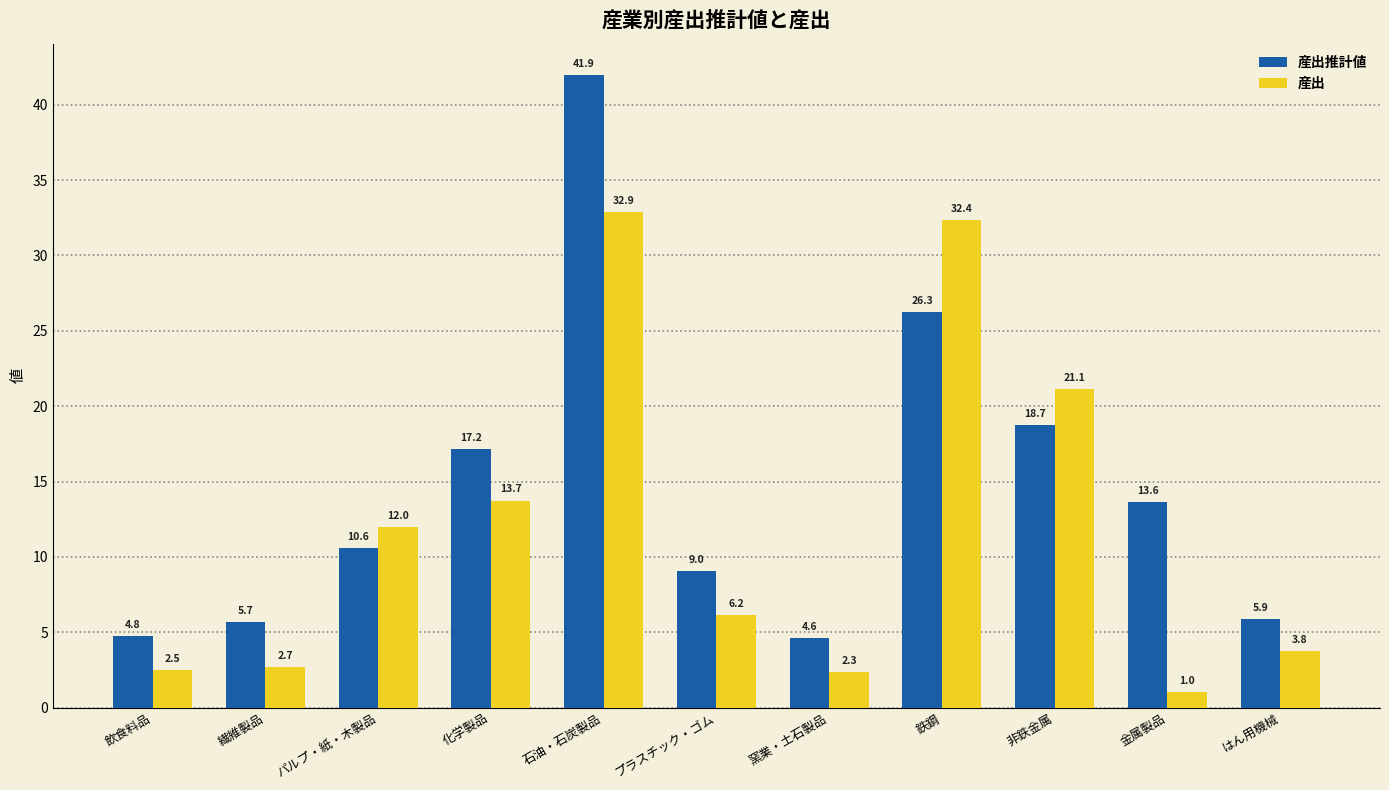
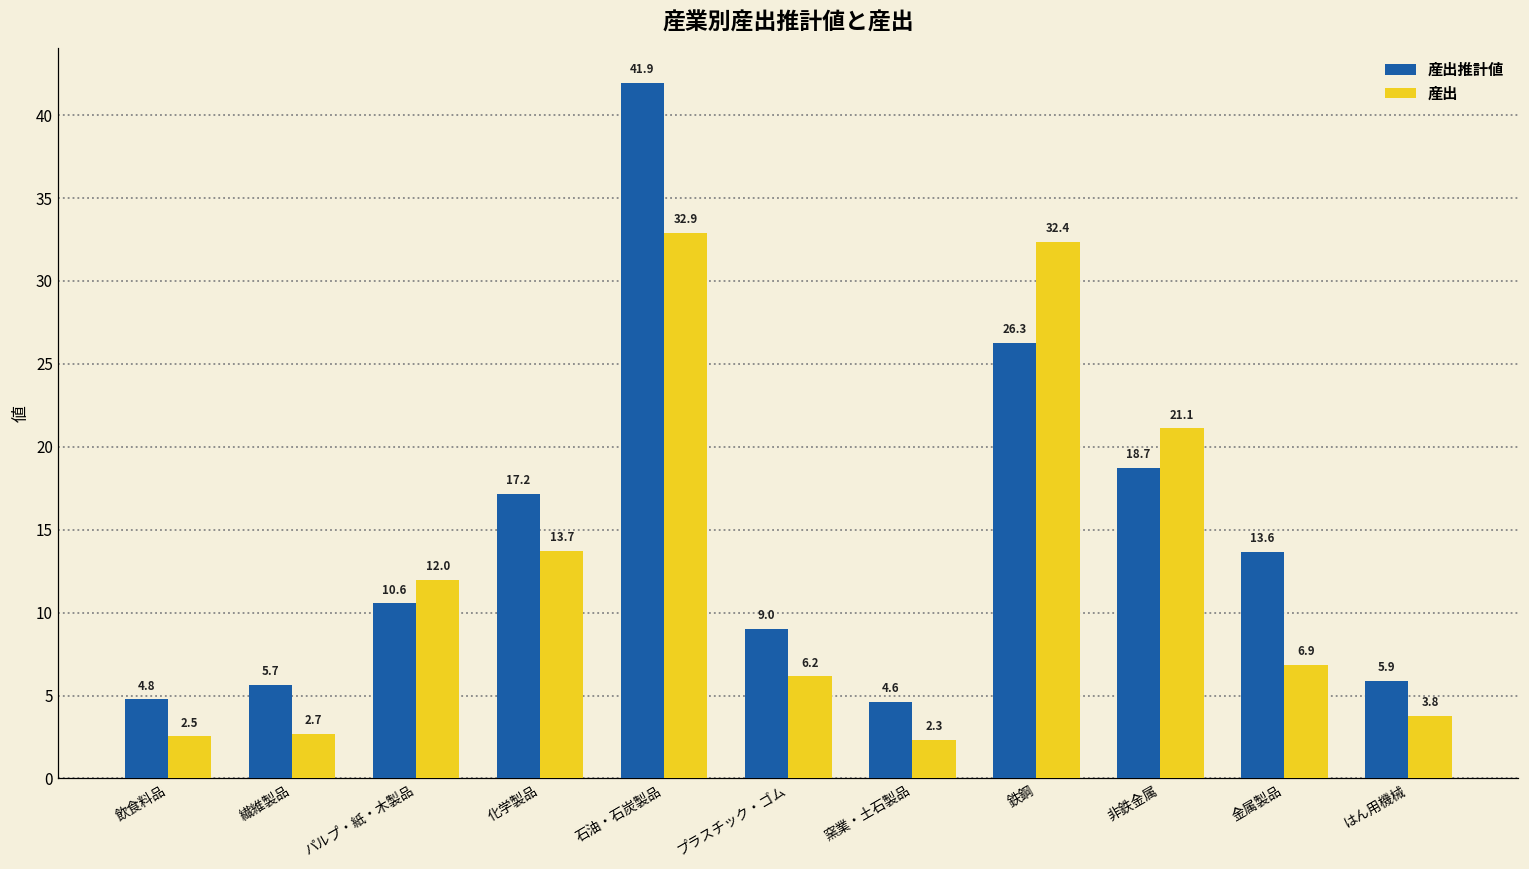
産出, 金属製品: 1.0 -> 6.9
